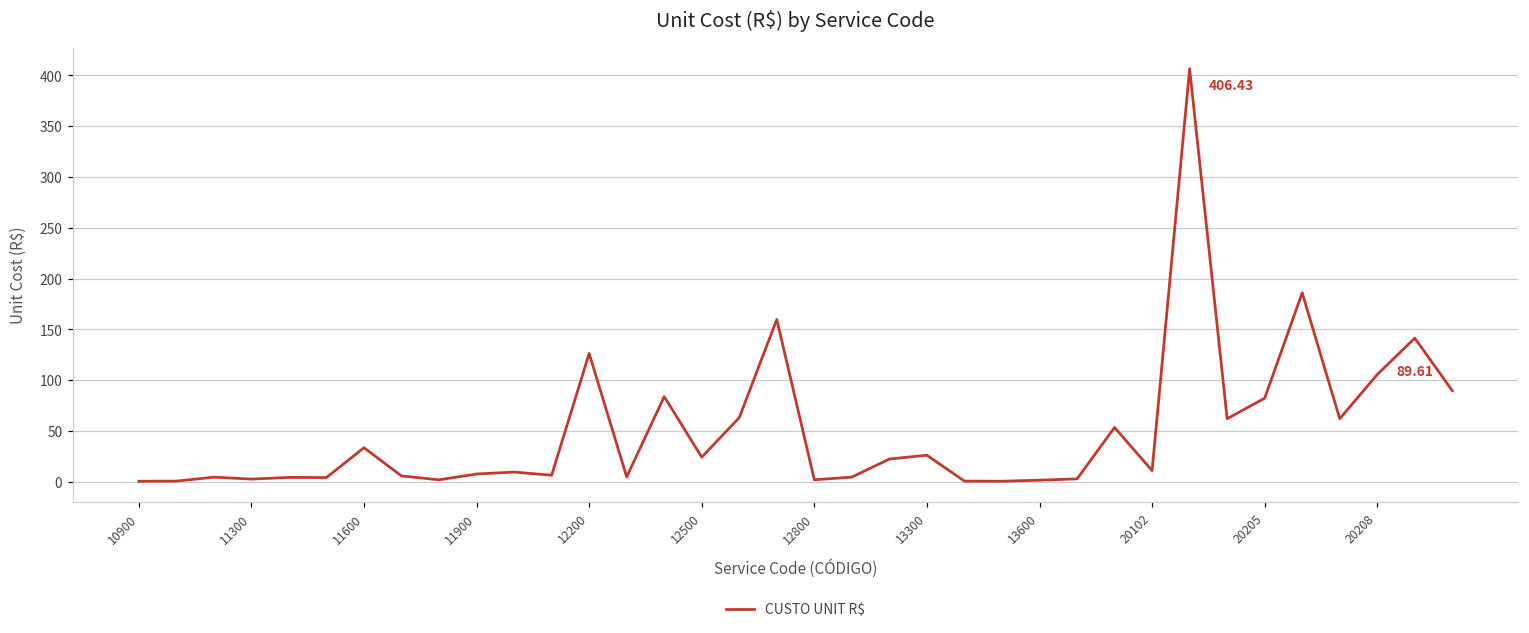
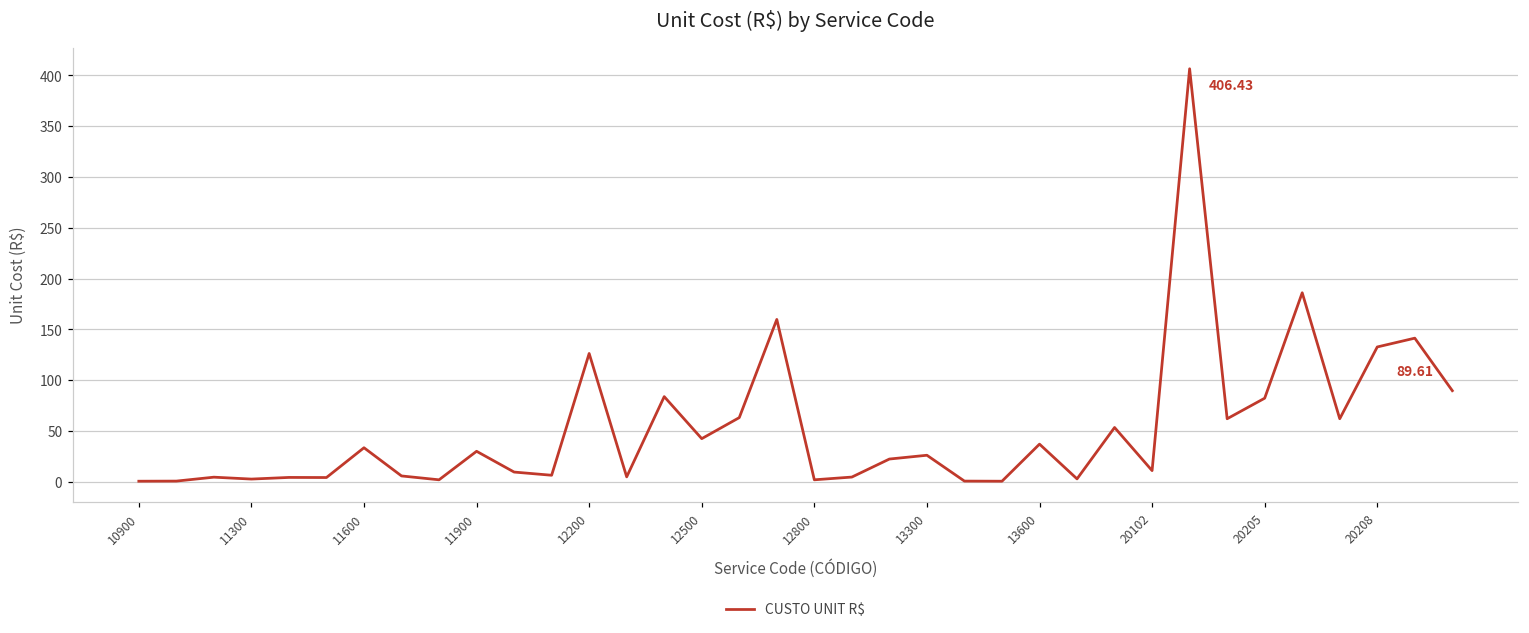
11900: 10 -> 30
12500: 20 -> 40
13600: 0 -> 40
20208: 110 -> 130
